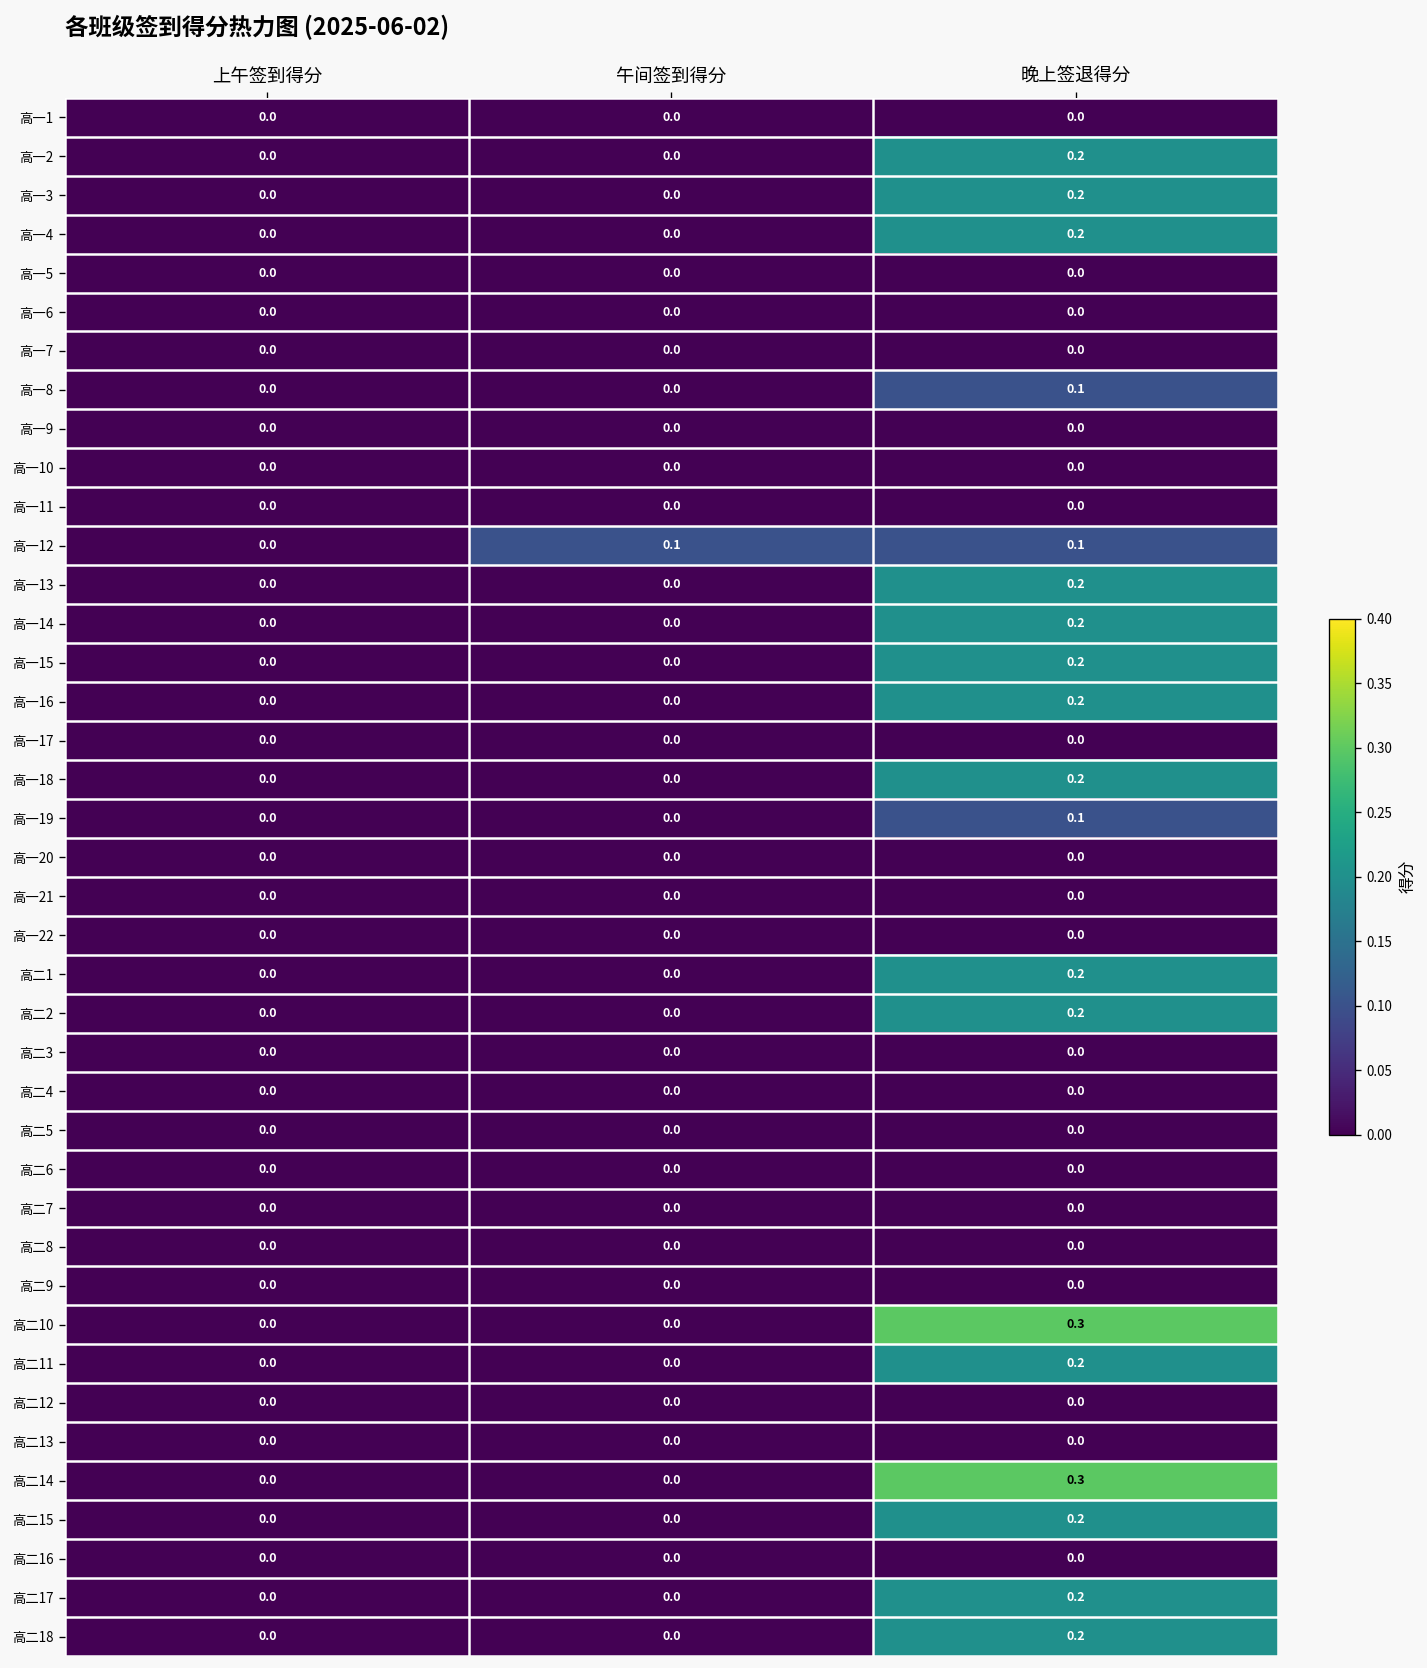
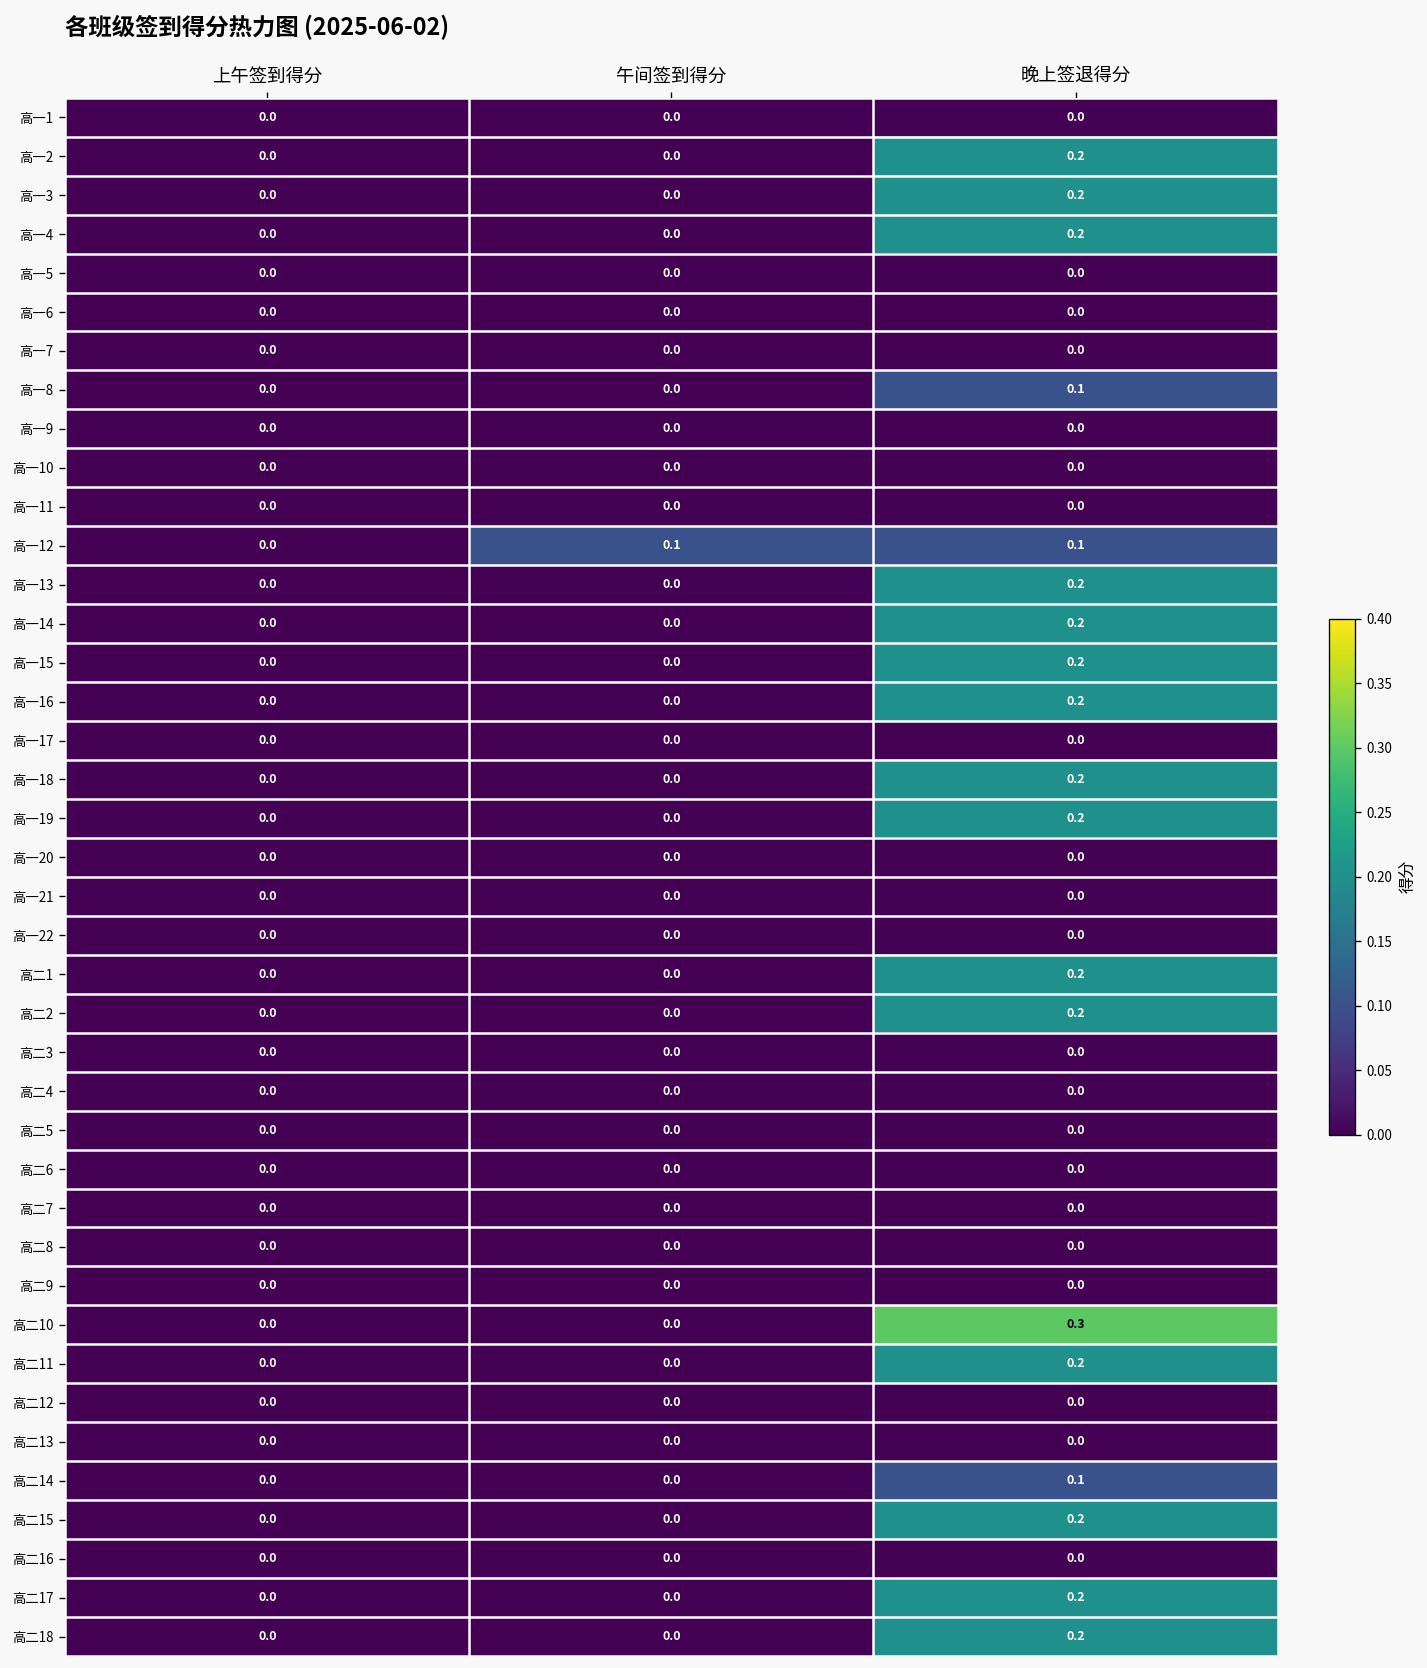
高一19, 晚上签退得分: 0.1 -> 0.2
高二14, 晚上签退得分: 0.3 -> 0.1
